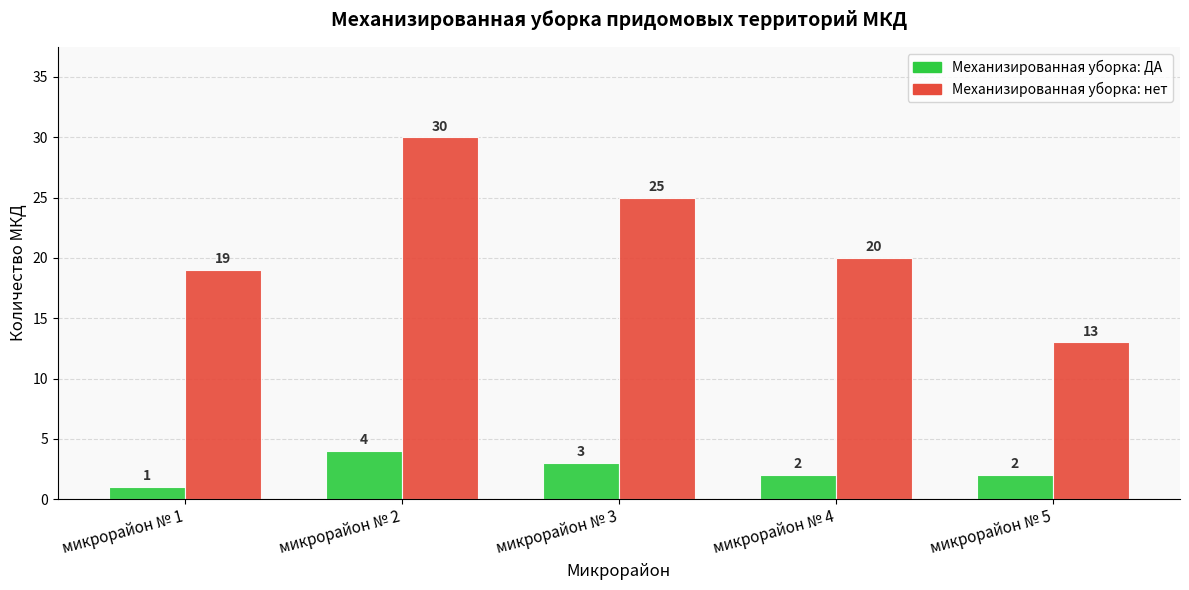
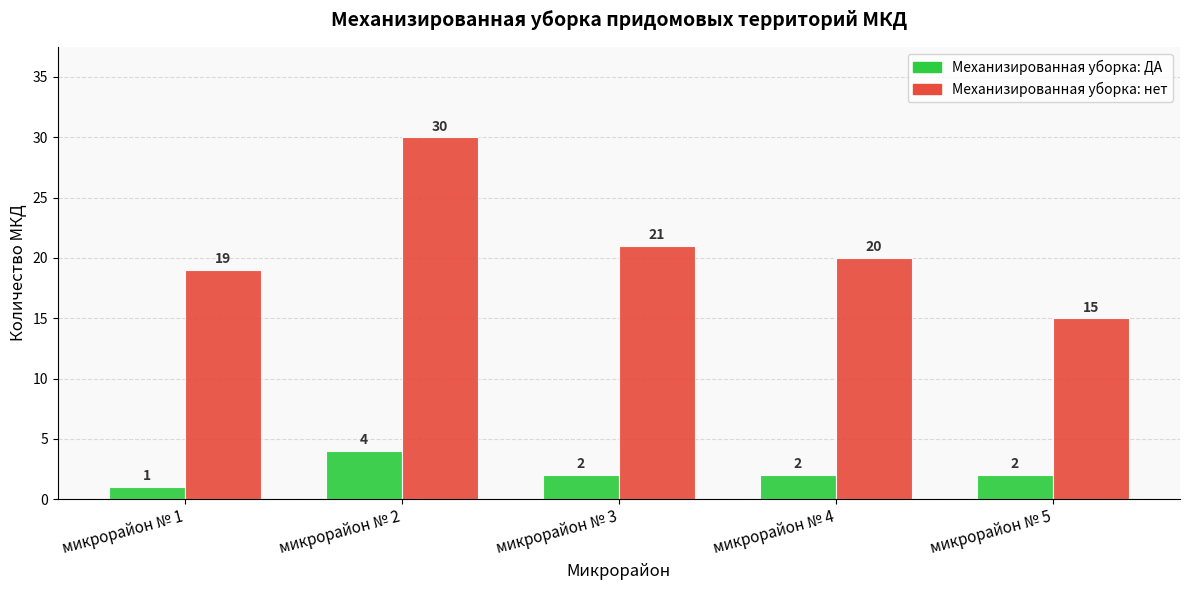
Механизированная уборка: ДА, микрорайон № 3: 3 -> 2
Механизированная уборка: нет, микрорайон № 3: 25 -> 21
Механизированная уборка: нет, микрорайон № 5: 13 -> 15
